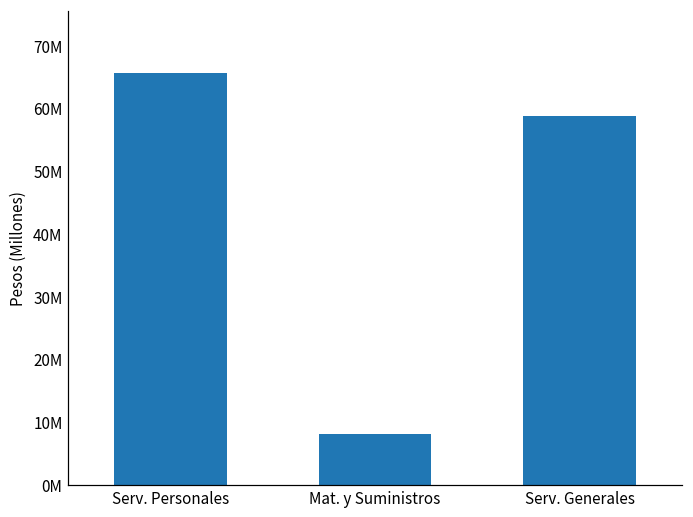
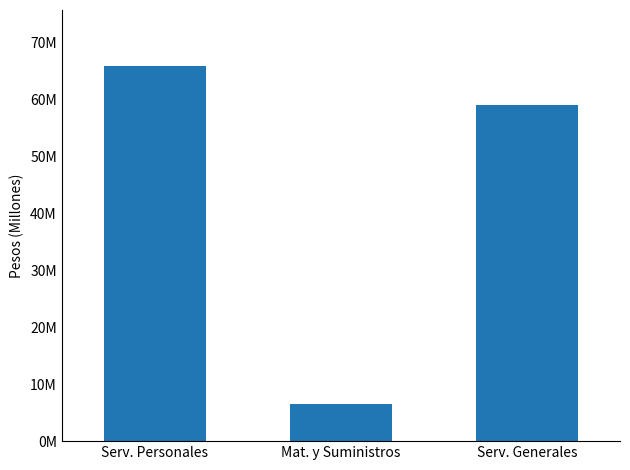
Mat. y Suministros: 8000000 -> 6000000
